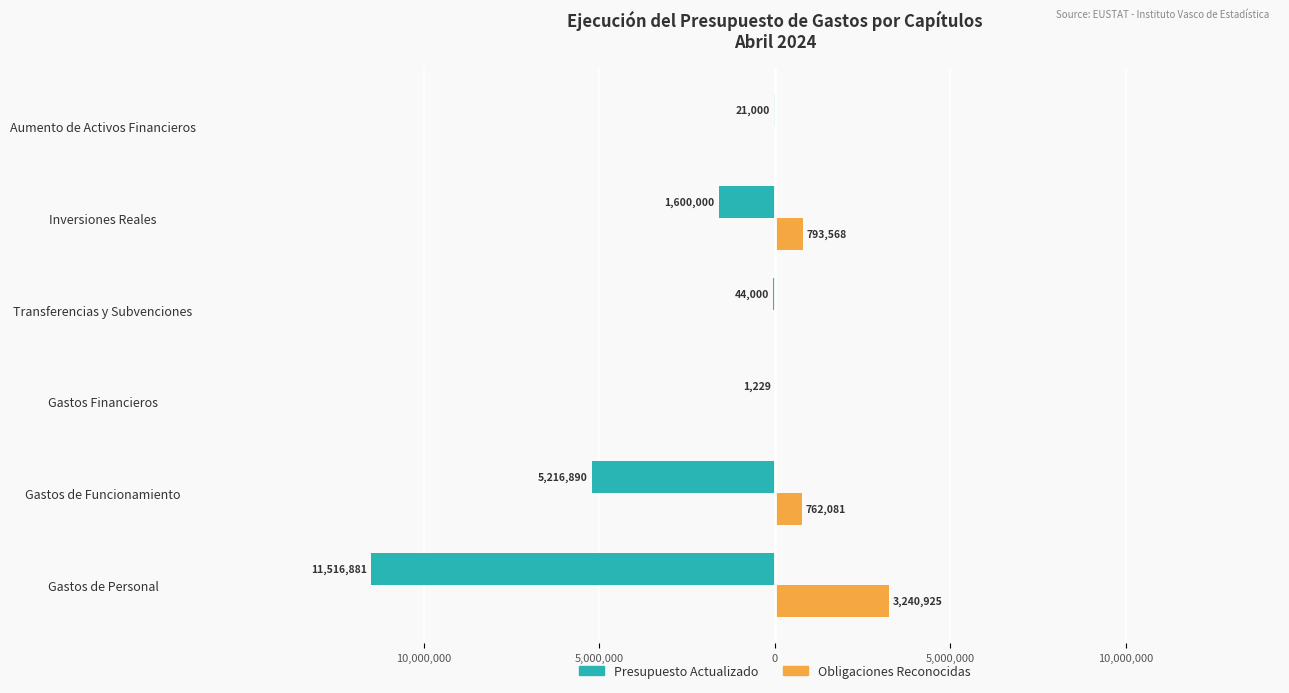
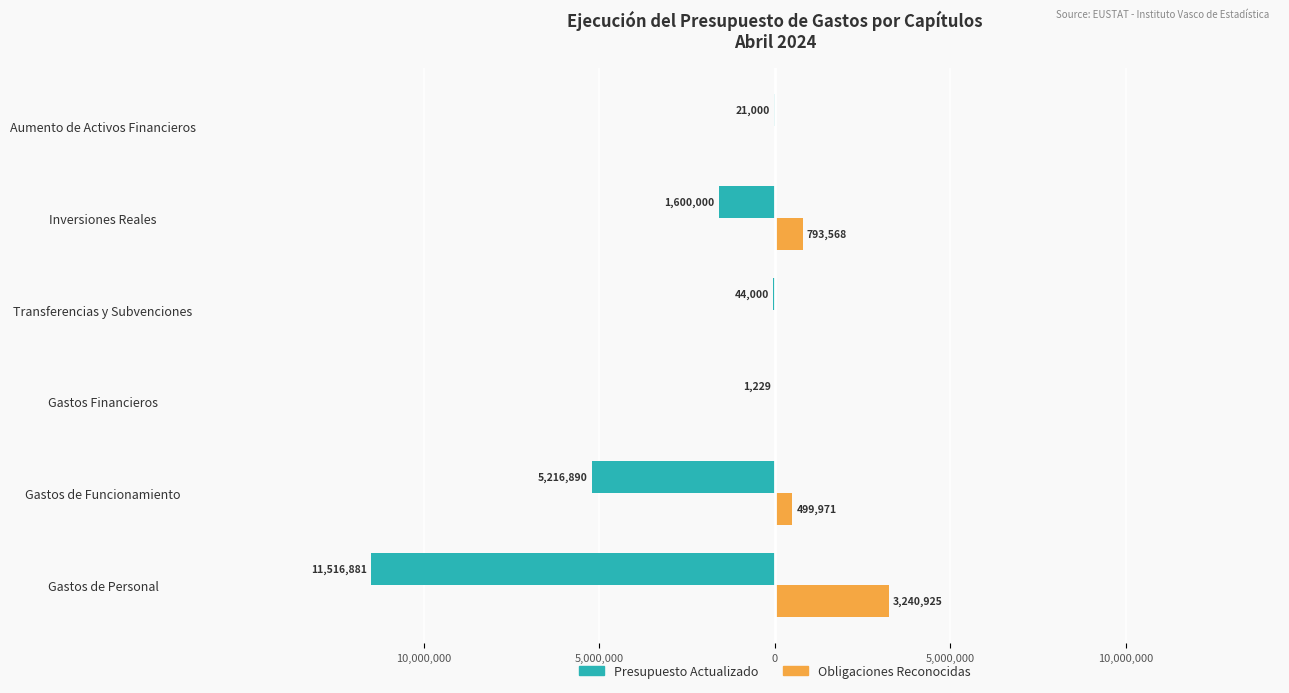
Obligaciones Reconocidas, Gastos de Funcionamiento: 762,081 -> 499,971
